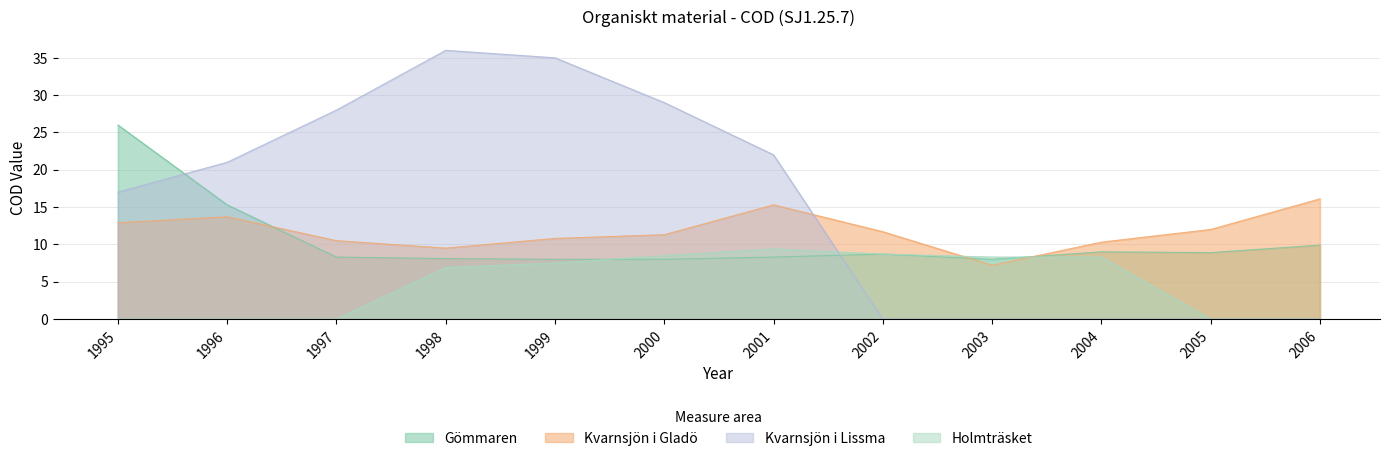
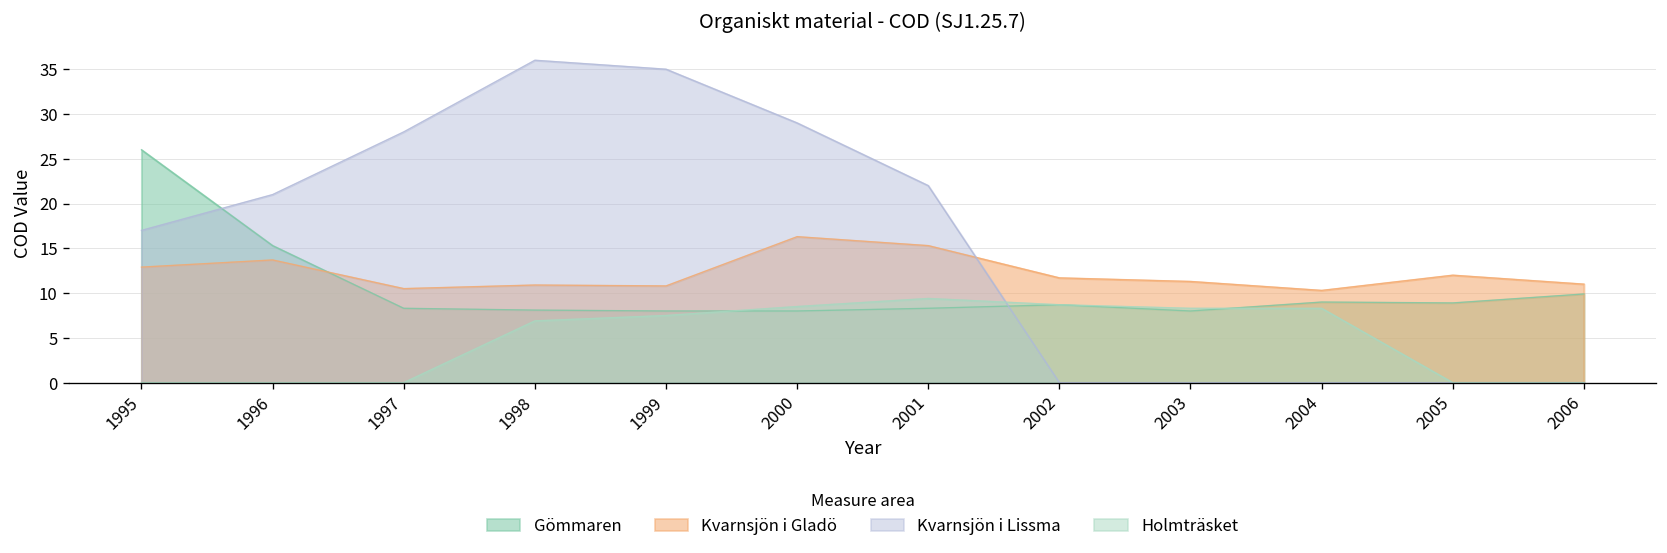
Kvarnsjön i Gladö, 1998: 10 -> 11
Kvarnsjön i Gladö, 2000: 11 -> 16
Kvarnsjön i Gladö, 2003: 7 -> 11
Kvarnsjön i Gladö, 2006: 16 -> 11
